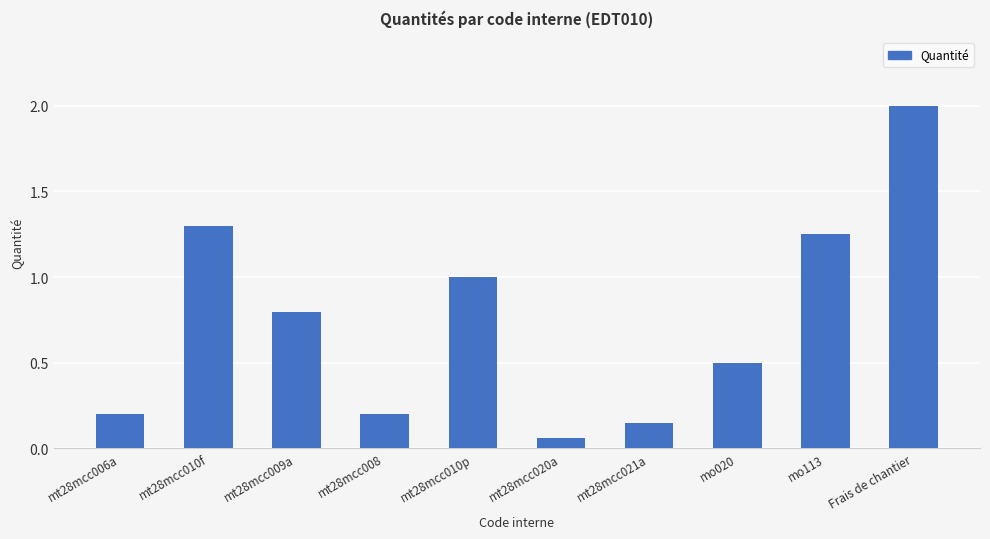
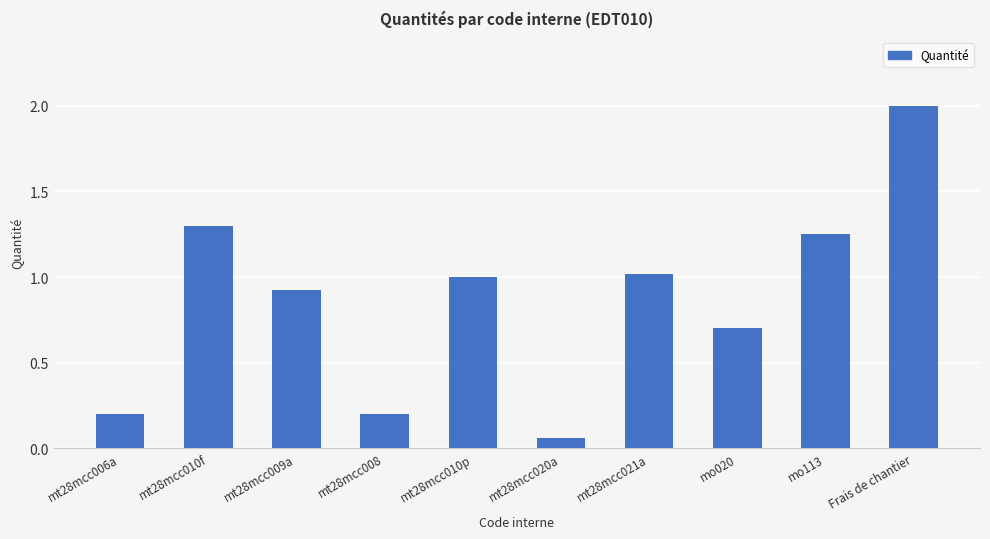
mt28mcc009a: 0.80 -> 0.92
mt28mcc021a: 0.15 -> 1.02
mo020: 0.5 -> 0.7
